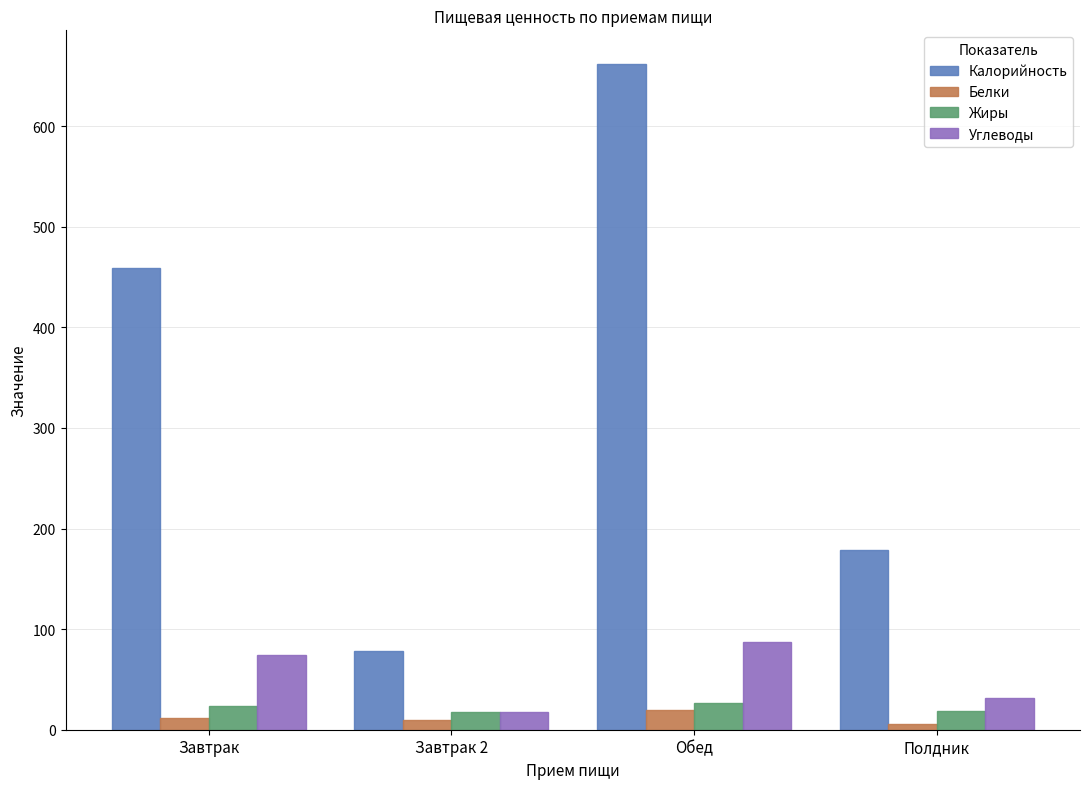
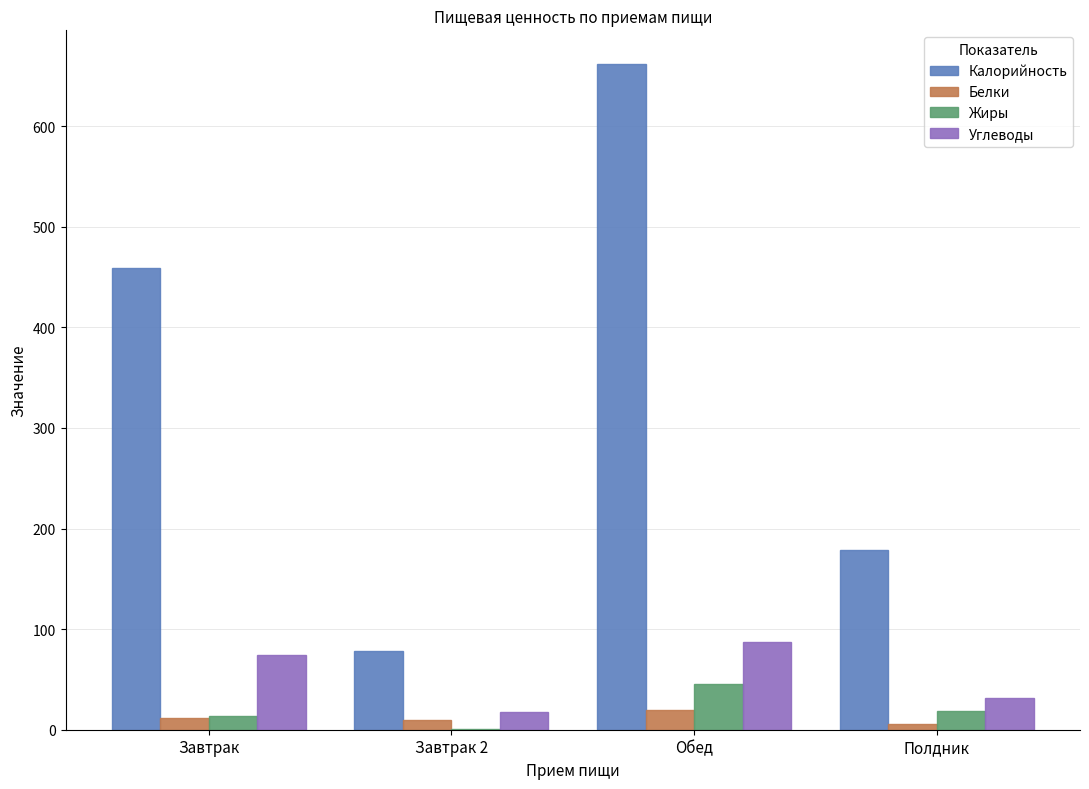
Жиры, Завтрак: 23 -> 14
Жиры, Завтрак 2: 17 -> 0
Жиры, Обед: 27 -> 45
